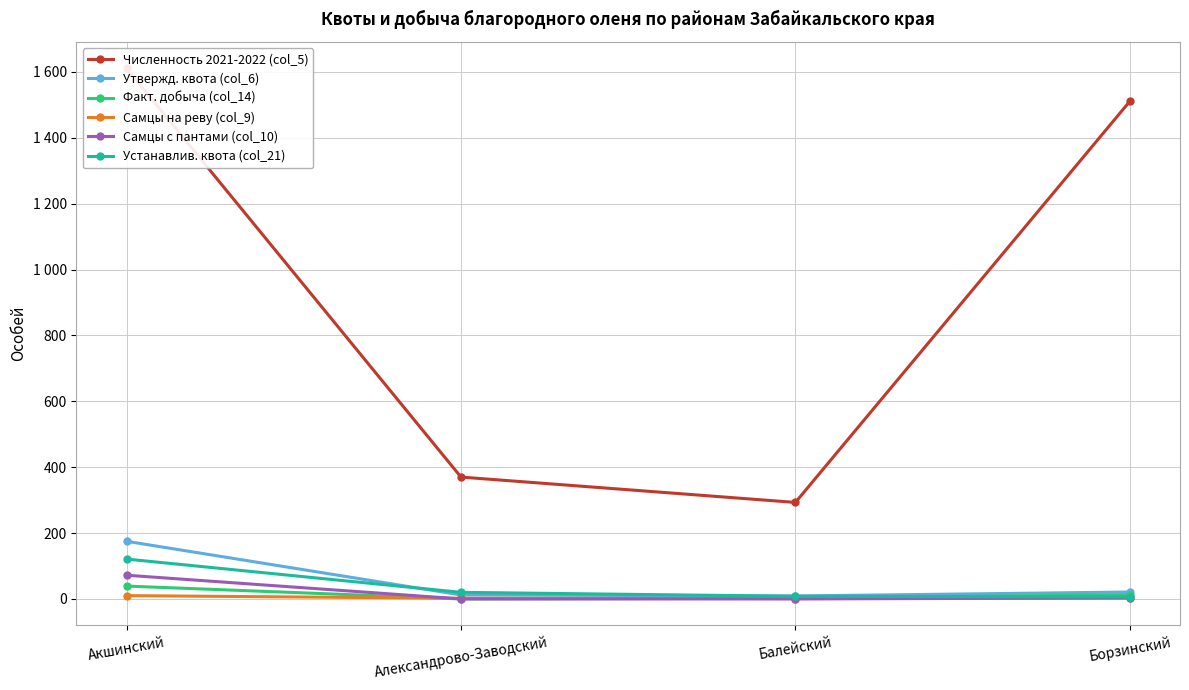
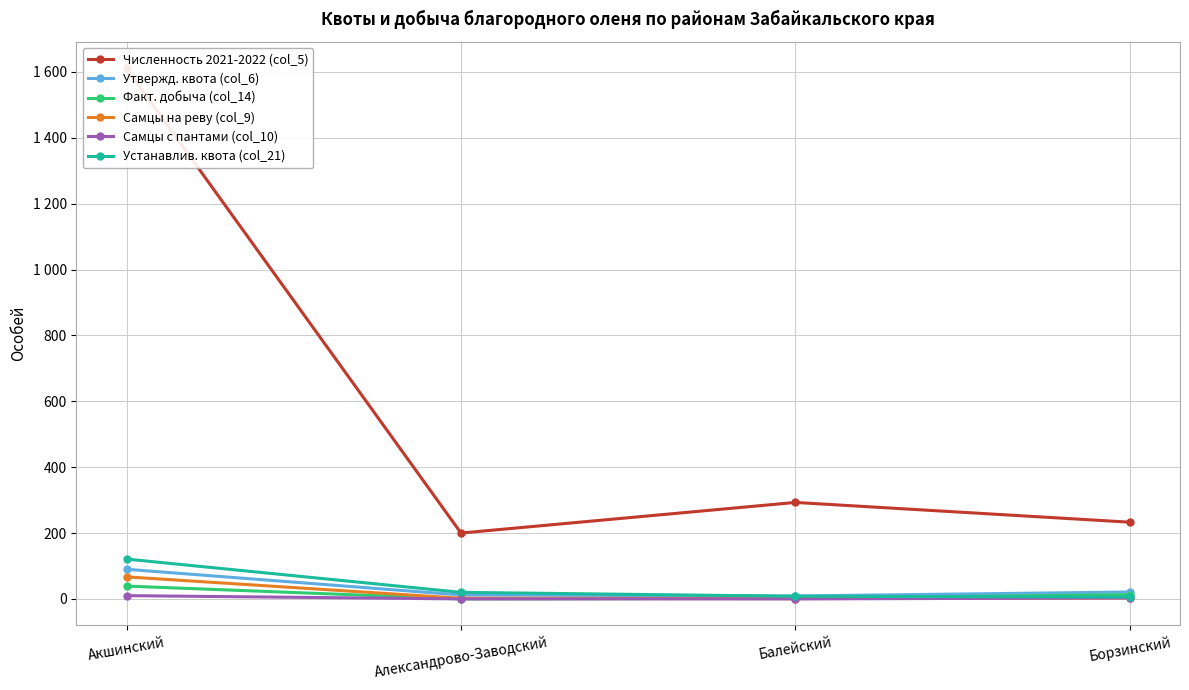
Утвержд. квота (col_6), Акшинский: 180 -> 90
Самцы на реву (col_9), Акшинский: 10 -> 70
Самцы с пантами (col_10), Акшинский: 70 -> 10
Численность 2021-2022 (col_5), Александрово-Заводский: 370 -> 200
Численность 2021-2022 (col_5), Борзинский: 1510 -> 230
